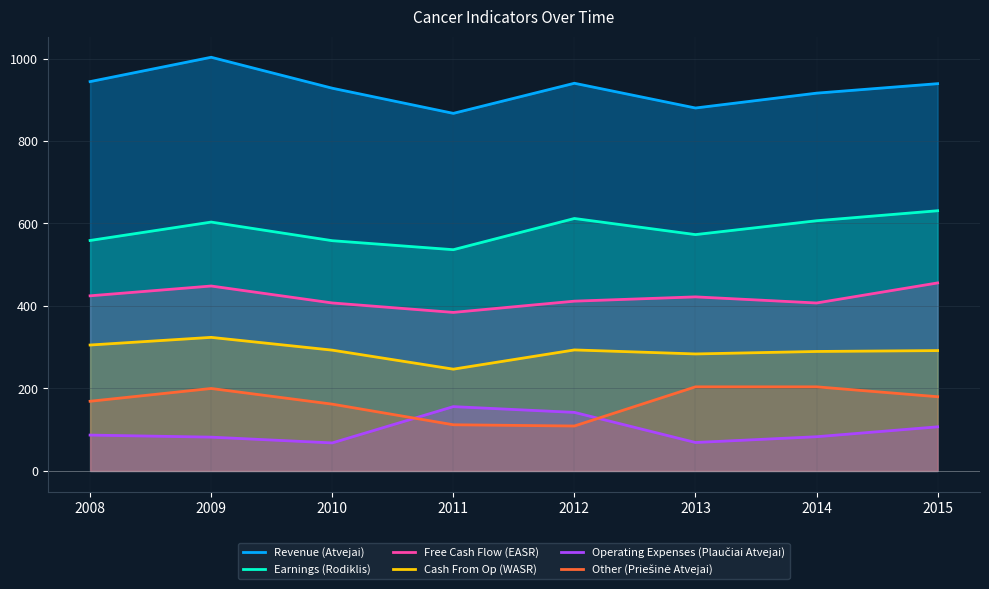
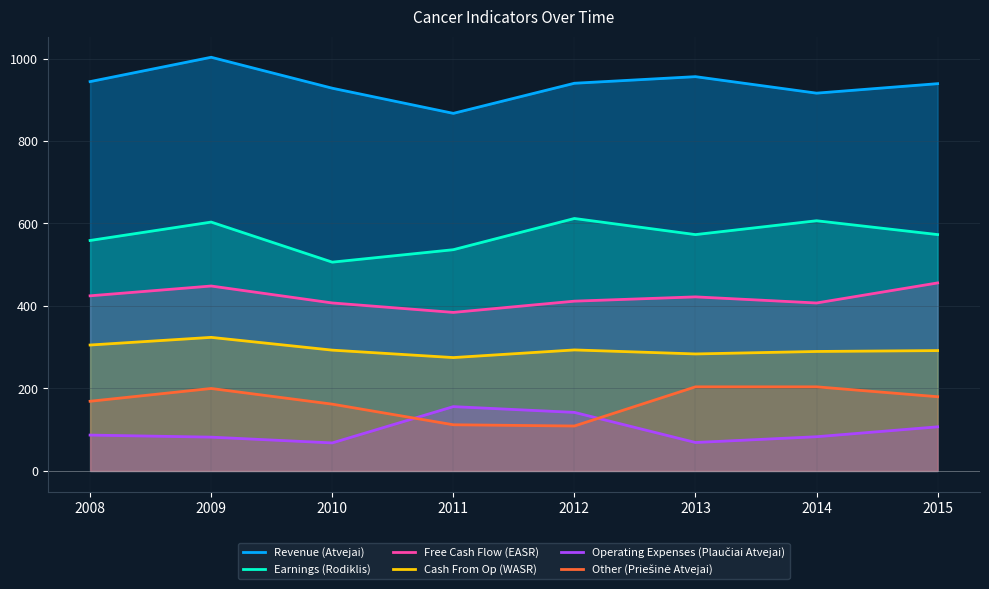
Earnings (Rodiklis), 2010: 560 -> 510
Cash From Op (WASR), 2011: 250 -> 270
Revenue (Atvejai), 2013: 880 -> 960
Earnings (Rodiklis), 2015: 630 -> 570
